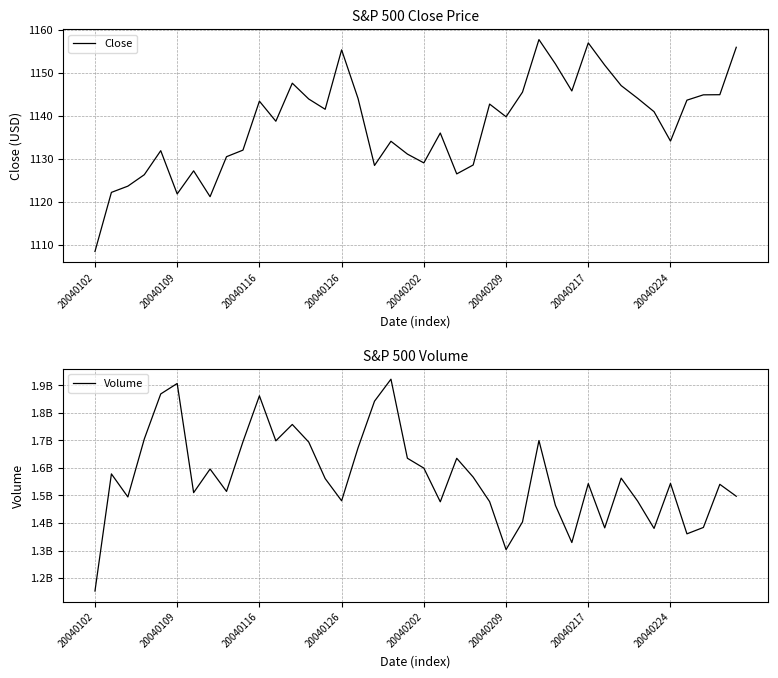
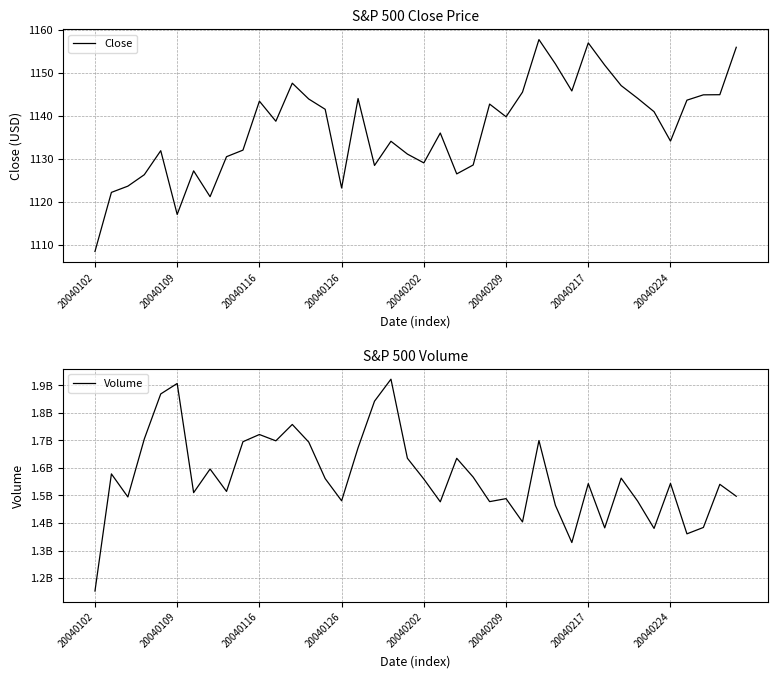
S&P 500 Close Price, 20040109: 1122 -> 1117
S&P 500 Close Price, 20040126: 1155 -> 1123
S&P 500 Volume, 20040116: 1860000000 -> 1720000000
S&P 500 Volume, 20040202: 1600000000 -> 1560000000
S&P 500 Volume, 20040209: 1300000000 -> 1490000000
